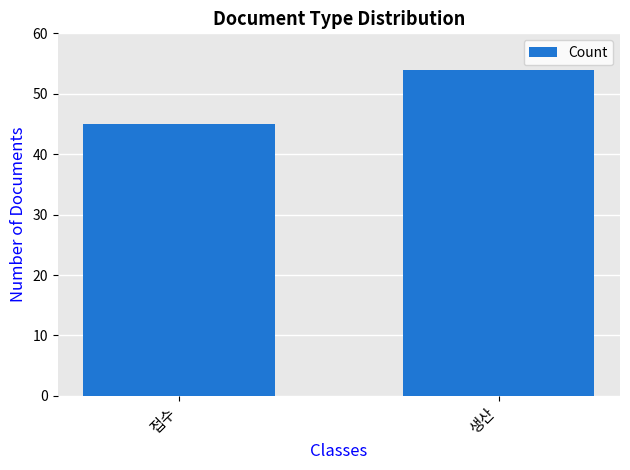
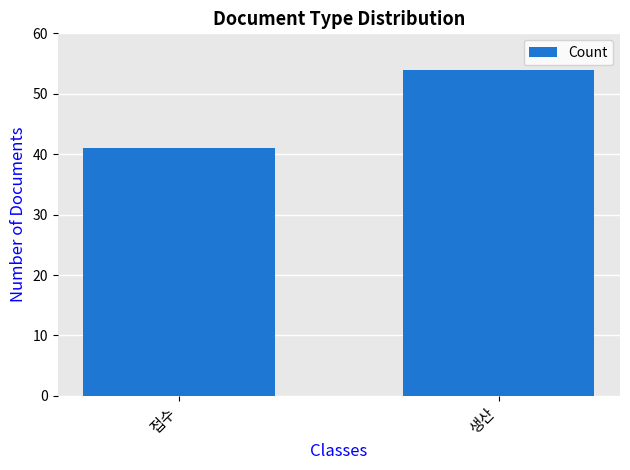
접수: 45 -> 41
